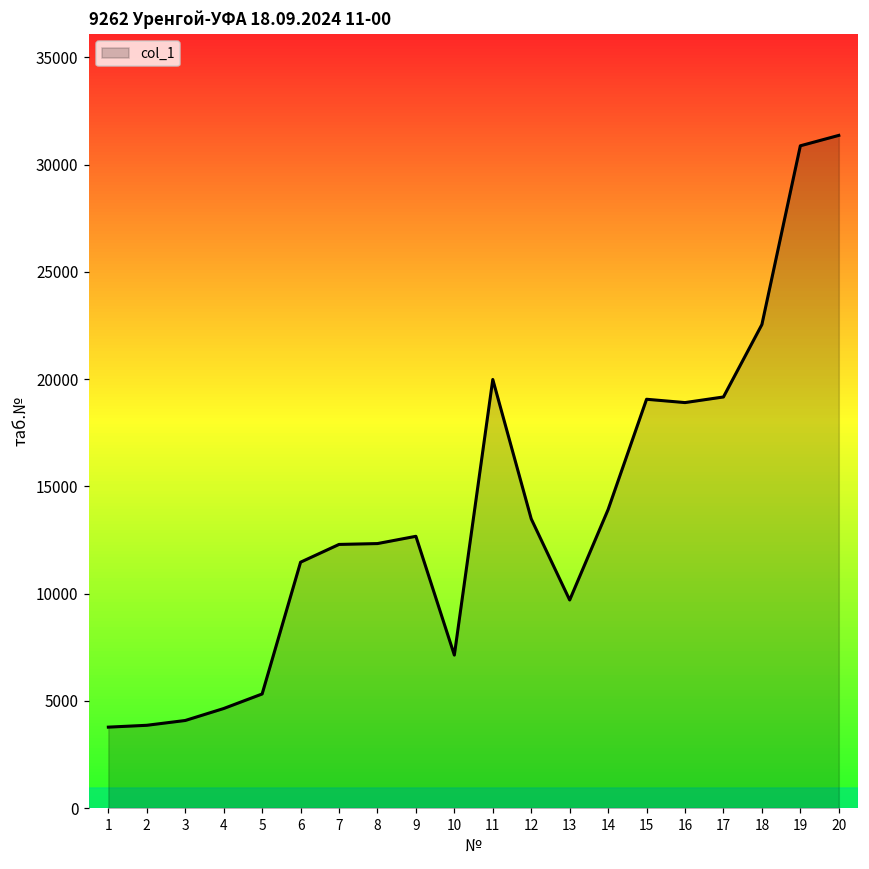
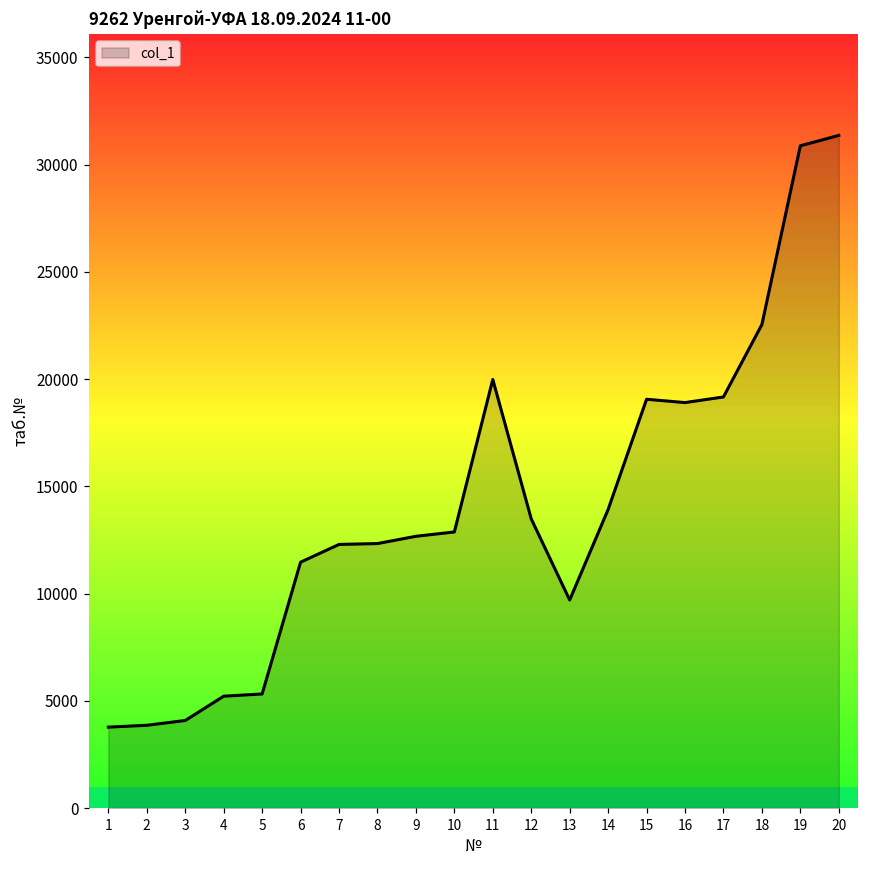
4: 4600 -> 5200
10: 7100 -> 12900
